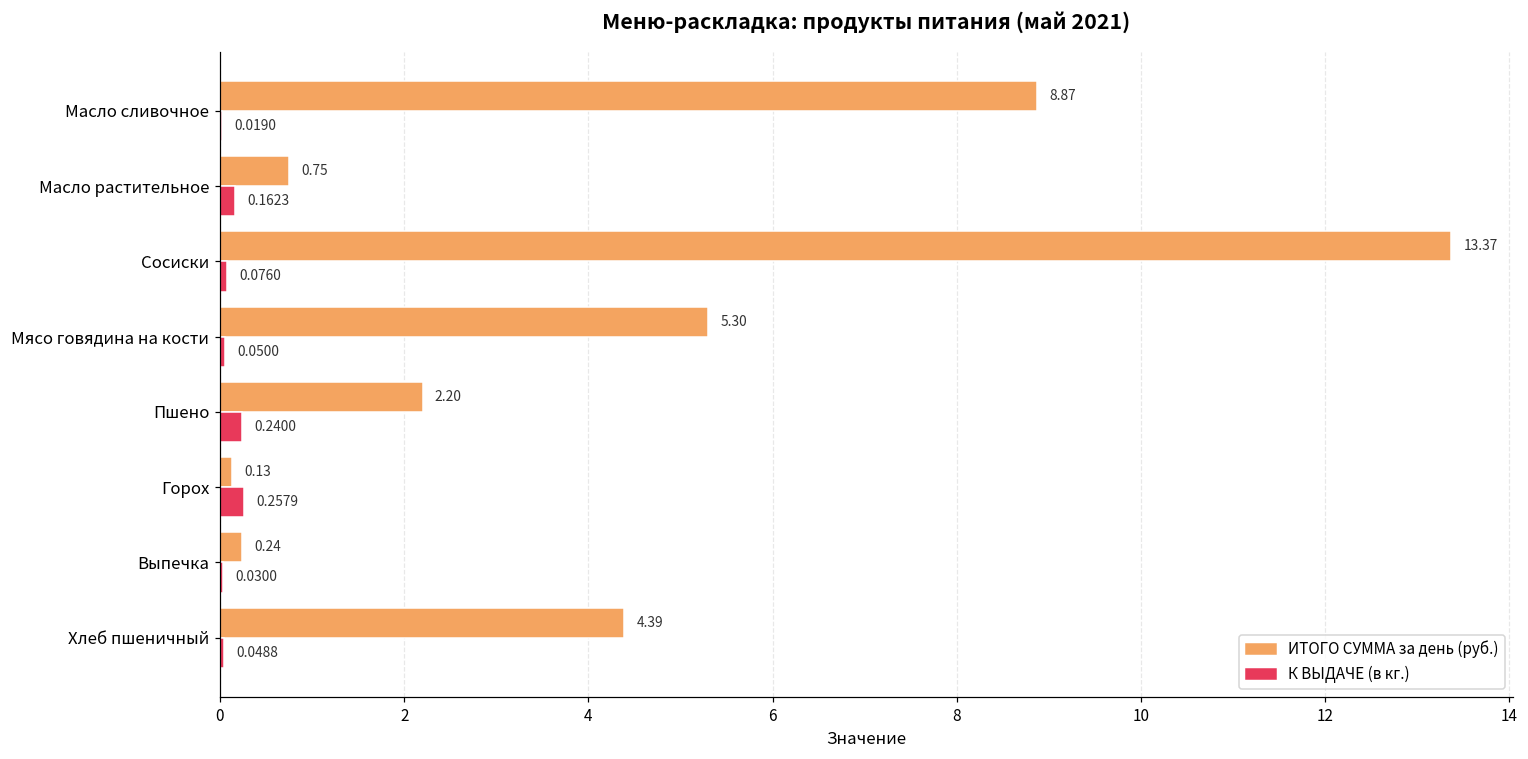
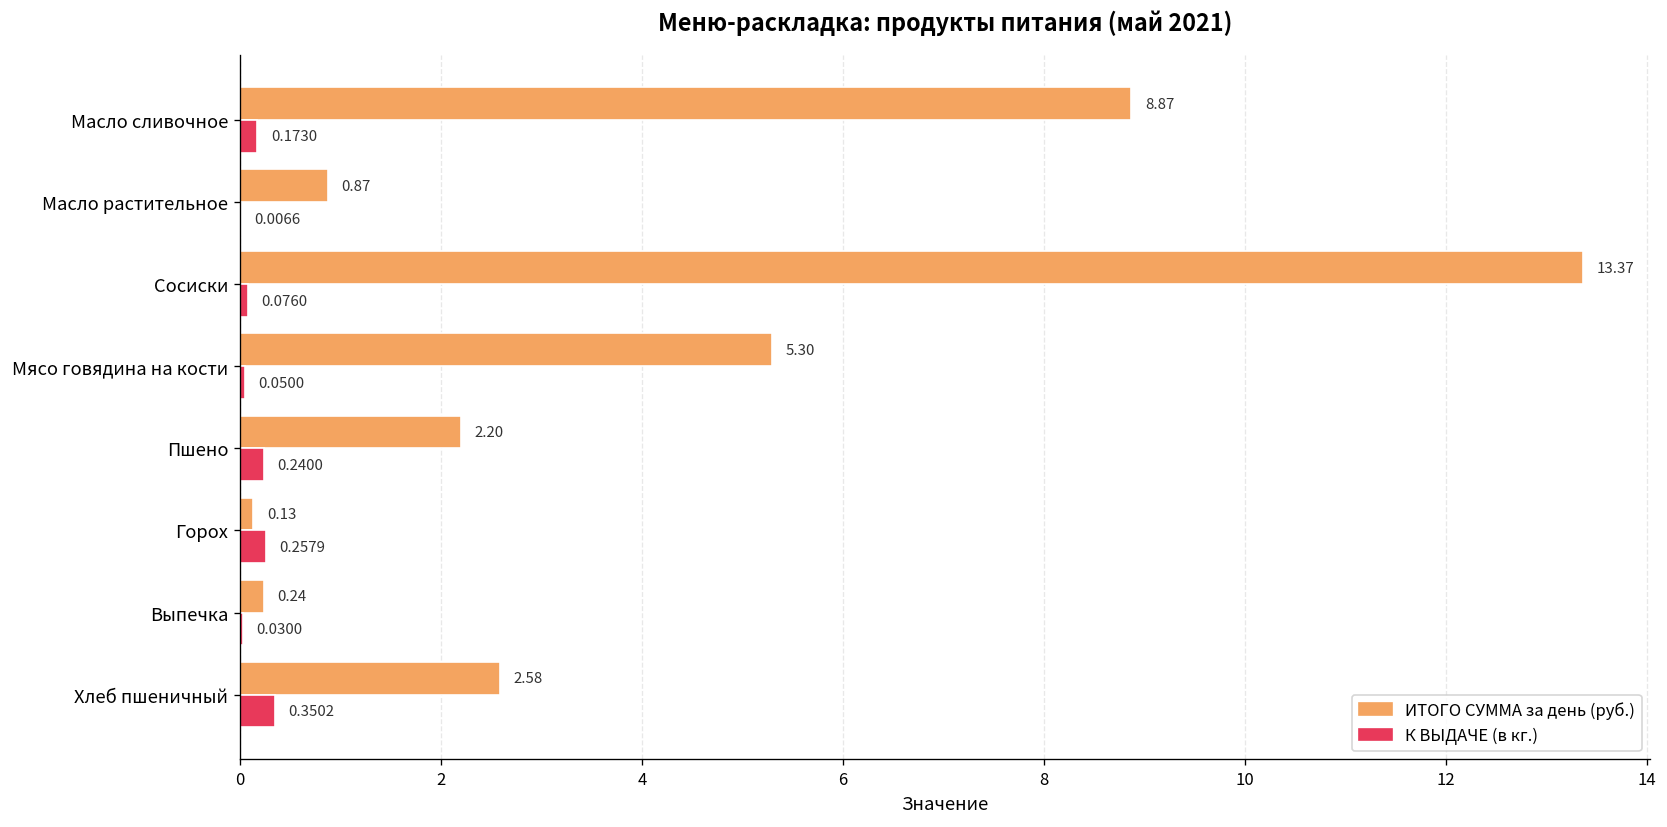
К ВЫДАЧЕ (в кг.), Масло сливочное: 0.0190 -> 0.1730
ИТОГО СУММА за день (руб.), Масло растительное: 0.75 -> 0.87
К ВЫДАЧЕ (в кг.), Масло растительное: 0.1623 -> 0.0066
ИТОГО СУММА за день (руб.), Хлеб пшеничный: 4.39 -> 2.58
К ВЫДАЧЕ (в кг.), Хлеб пшеничный: 0.0488 -> 0.3502
